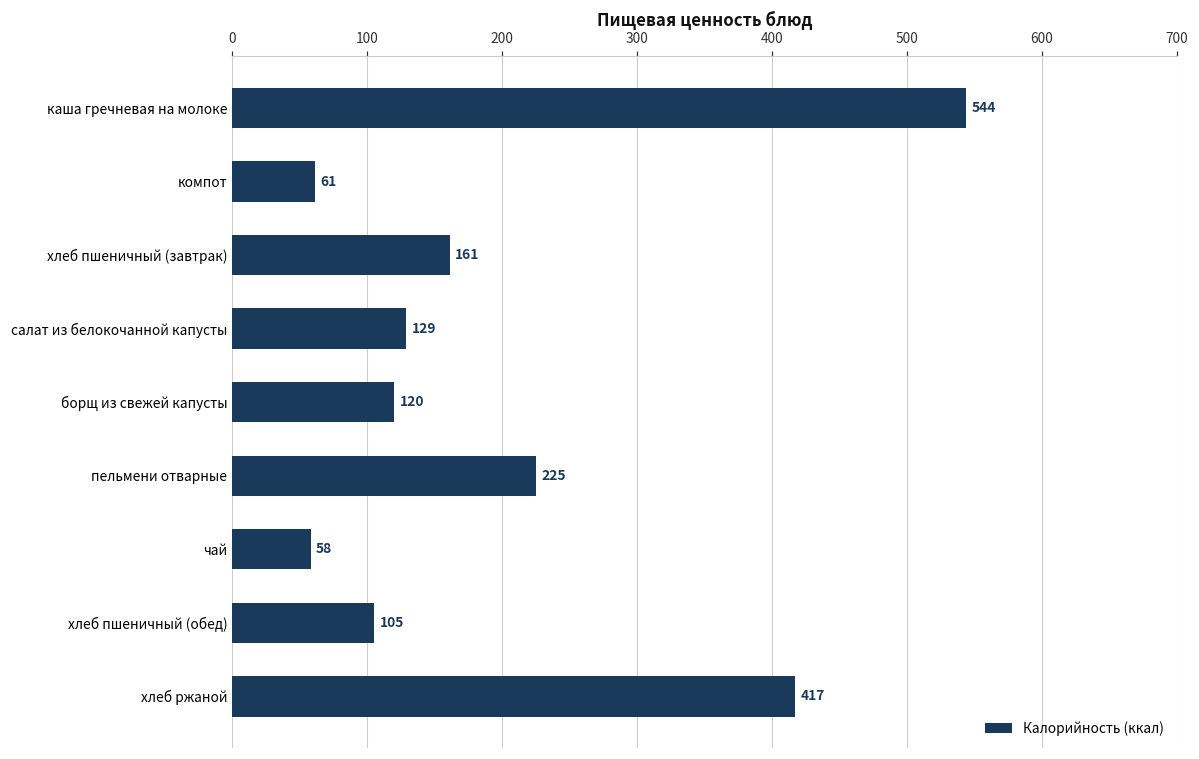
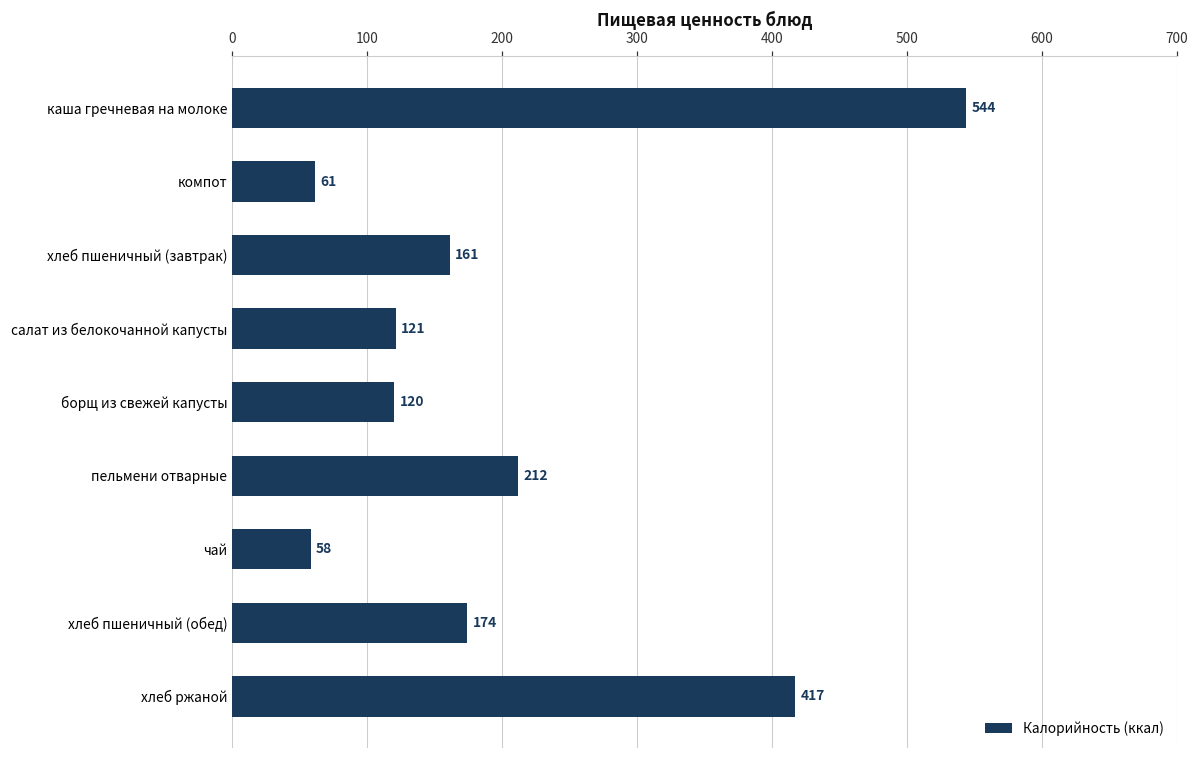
салат из белокочанной капусты: 129 -> 121
пельмени отварные: 225 -> 212
хлеб пшеничный (обед): 105 -> 174
